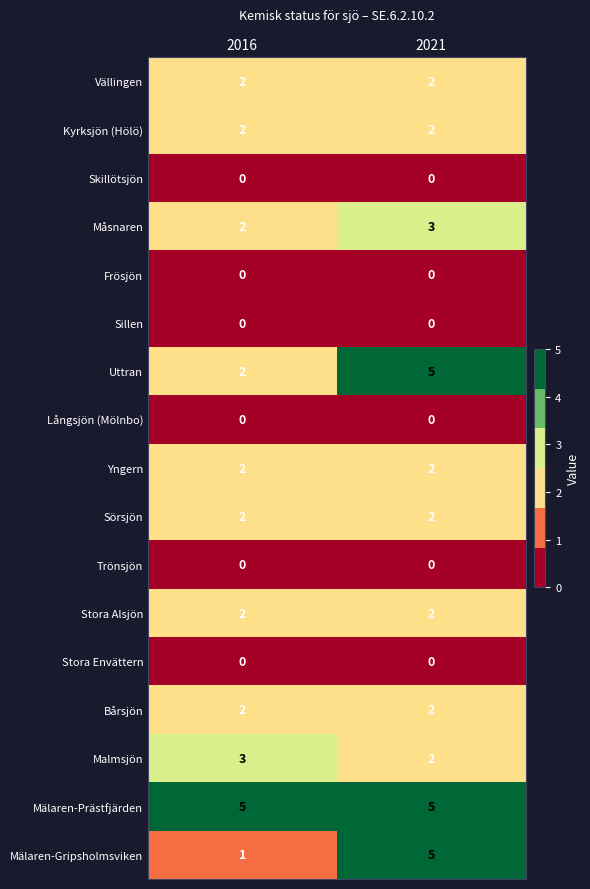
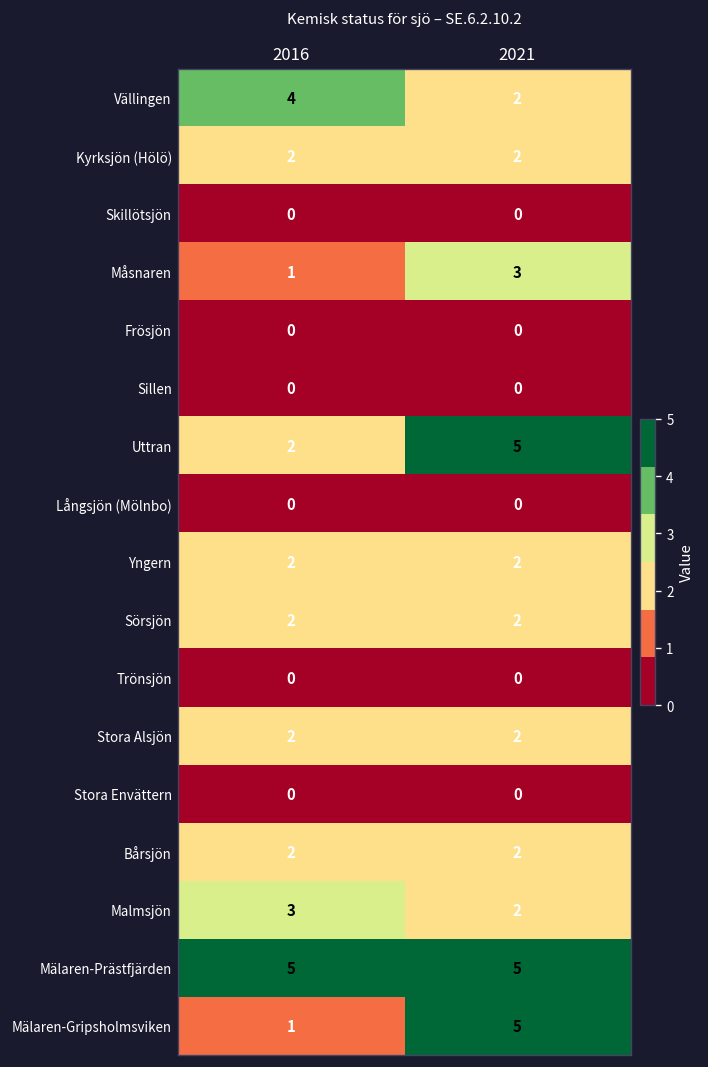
Vällingen, 2016: 2 -> 4
Måsnaren, 2016: 2 -> 1
